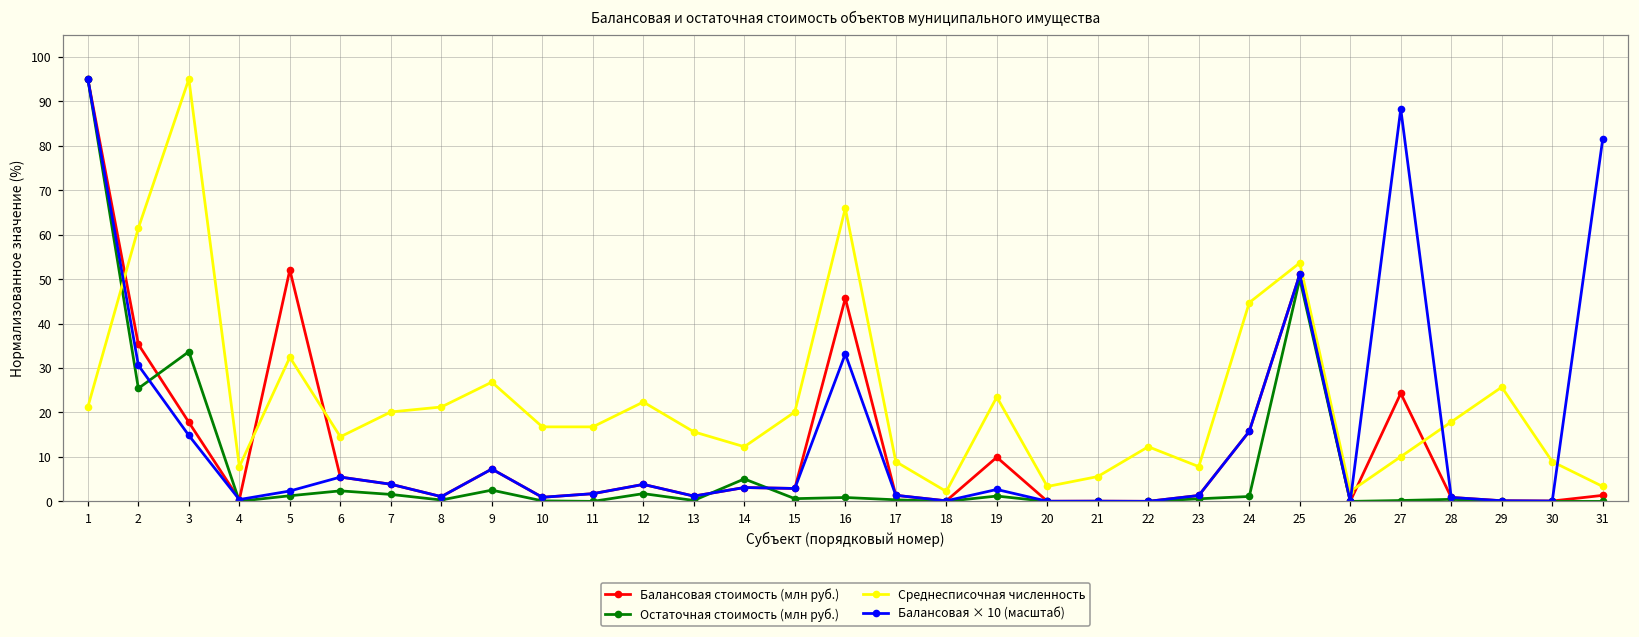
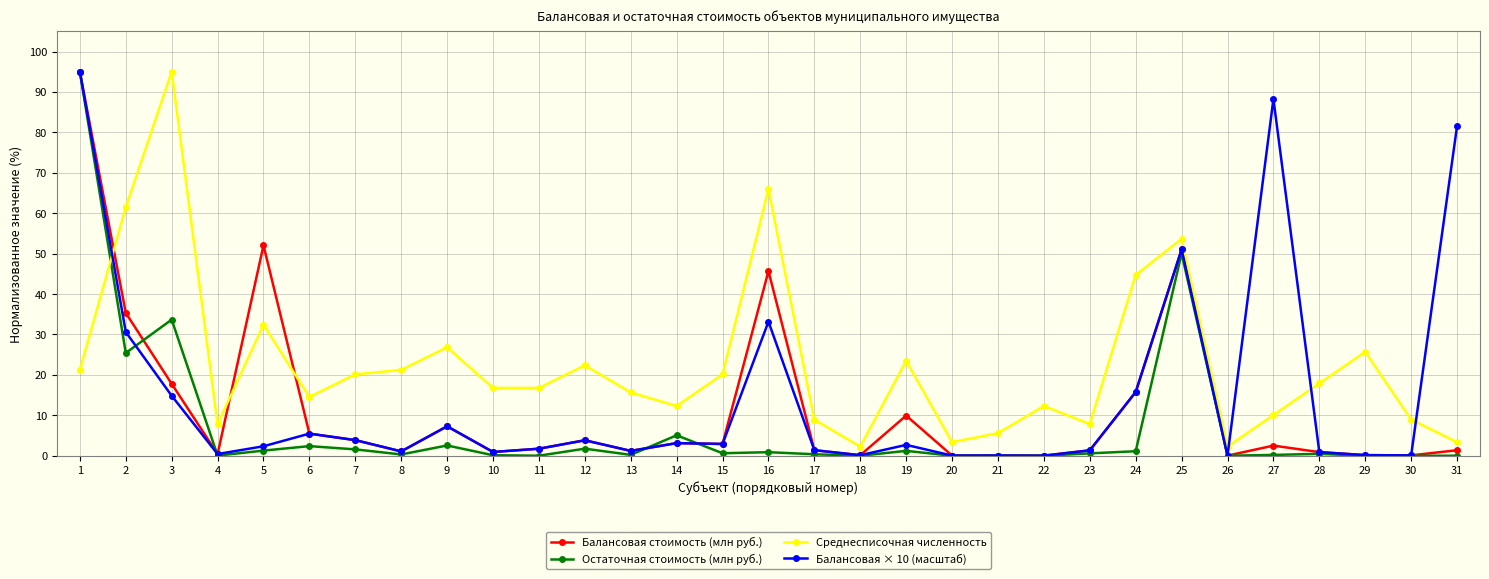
Балансовая стоимость (млн руб.), 27: 24 -> 3
